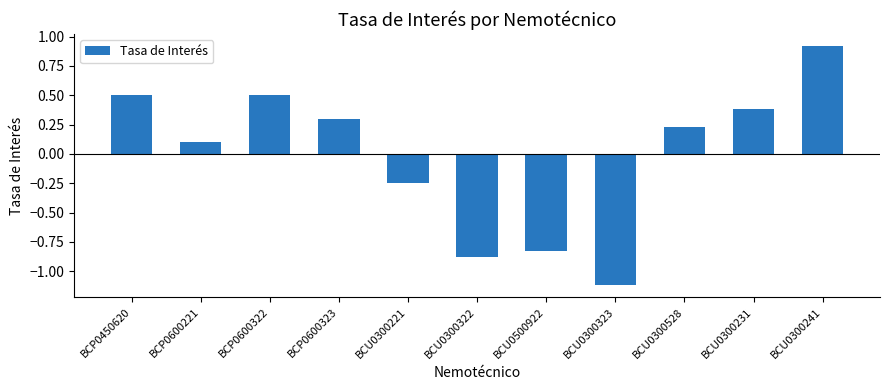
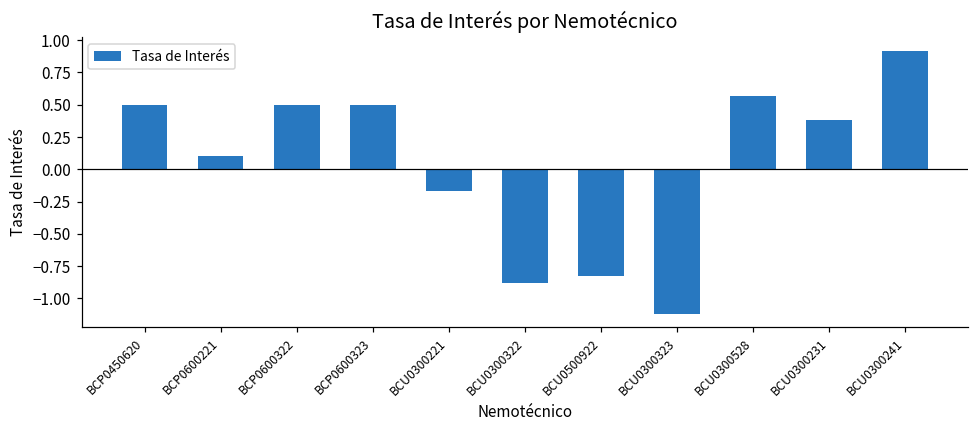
BCP0600323: 0.3 -> 0.5
BCU0300221: -0.25 -> -0.17
BCU0300528: 0.23 -> 0.57
